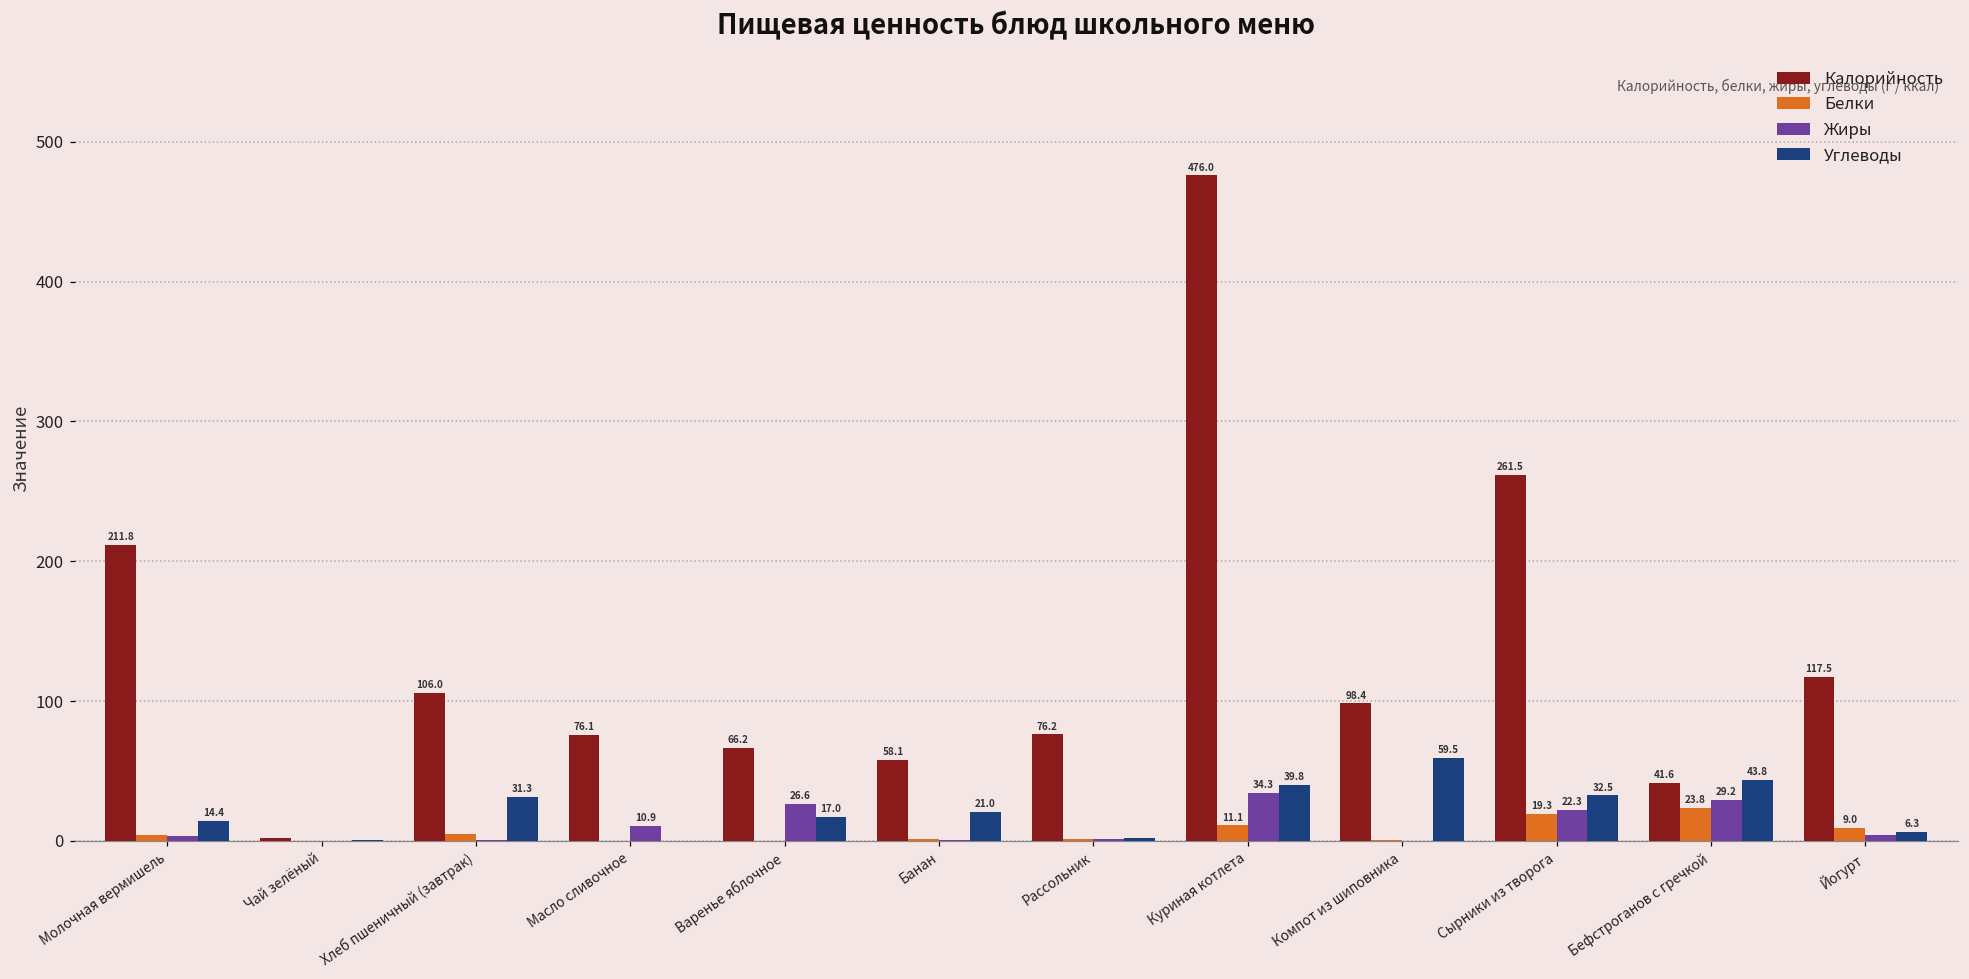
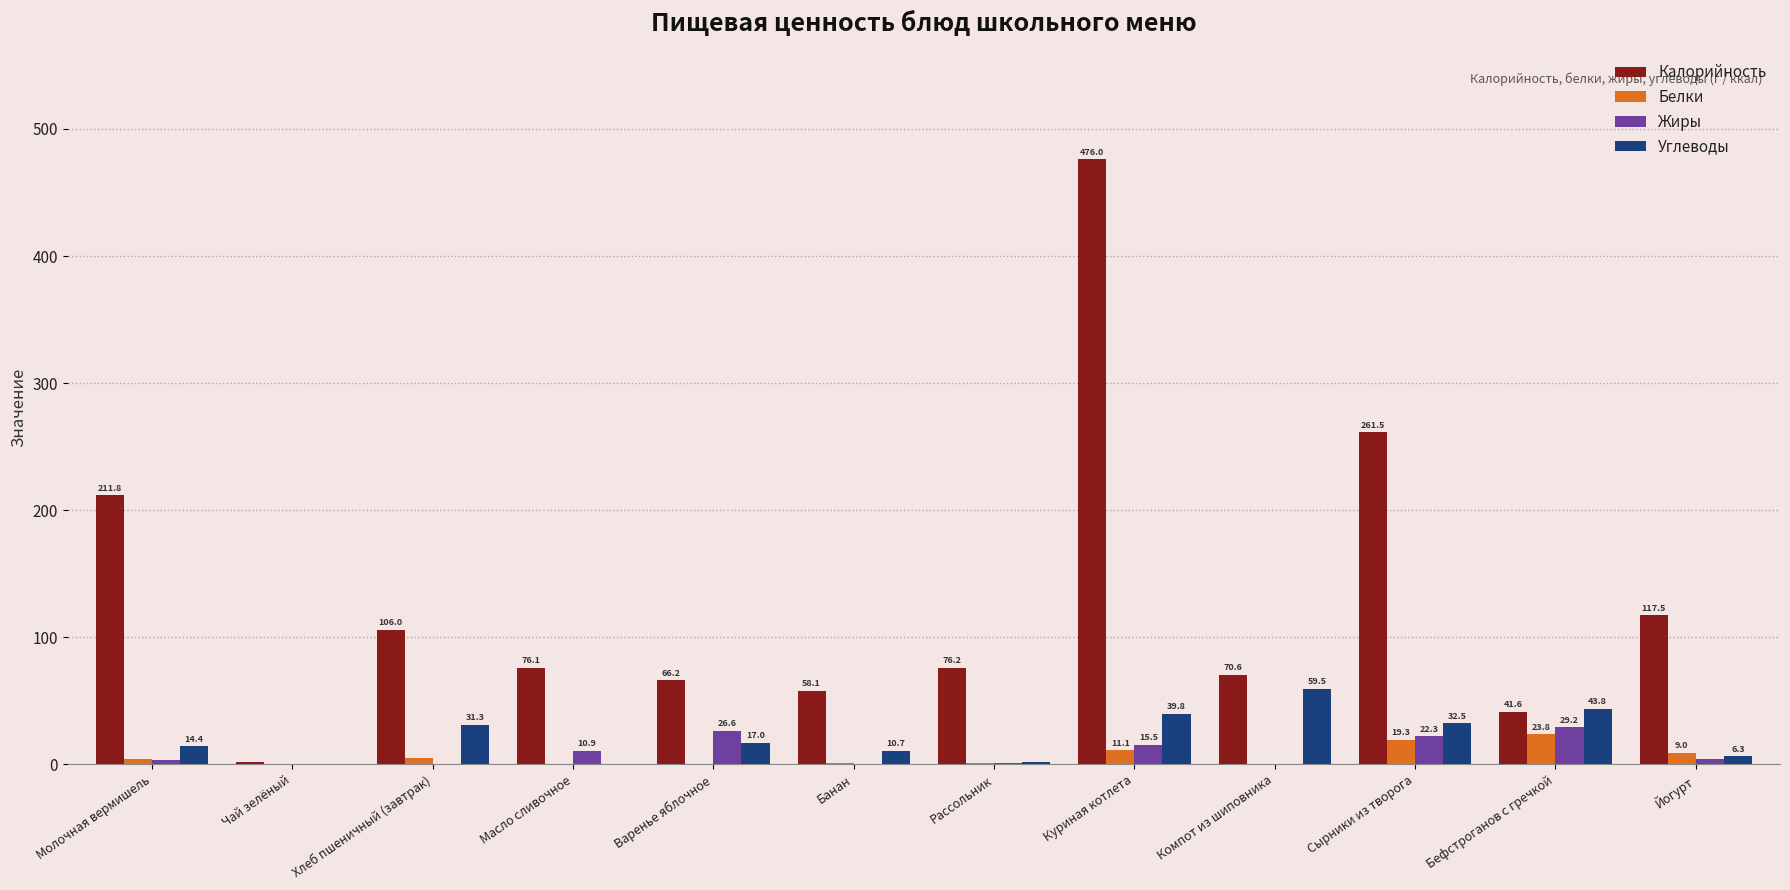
Углеводы, Банан: 21.0 -> 10.7
Жиры, Куриная котлета: 34.3 -> 15.5
Калорийность, Компот из шиповника: 98.4 -> 70.6
